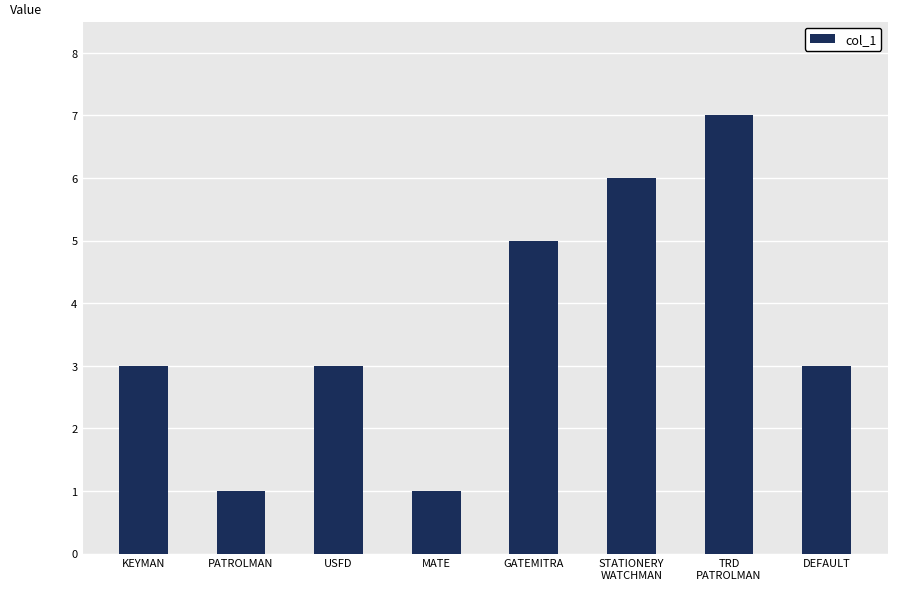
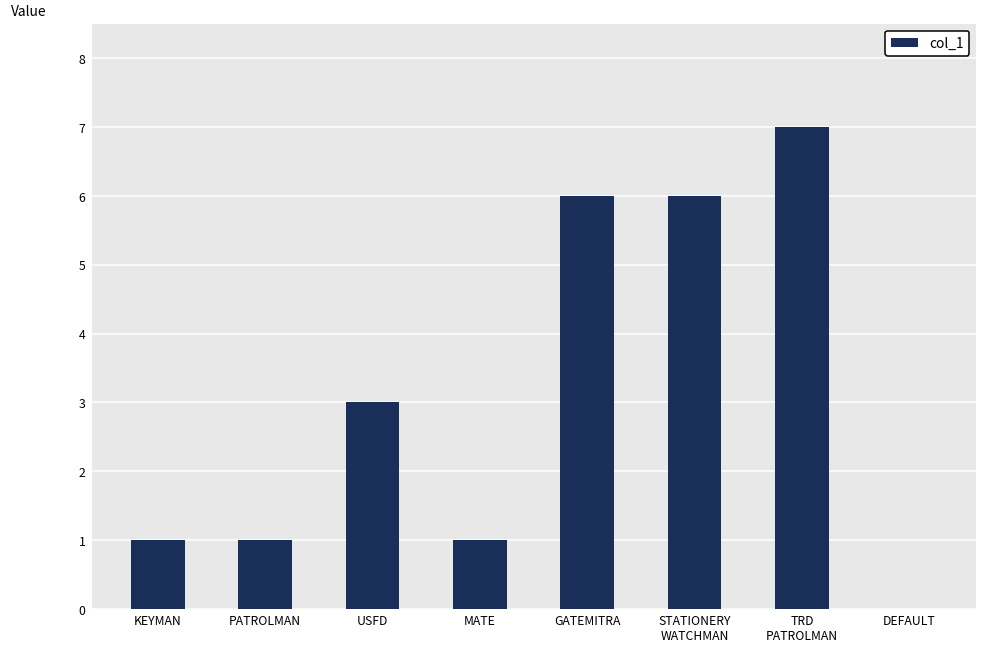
KEYMAN: 3 -> 1
GATEMITRA: 5 -> 6
DEFAULT: 3 -> 0
